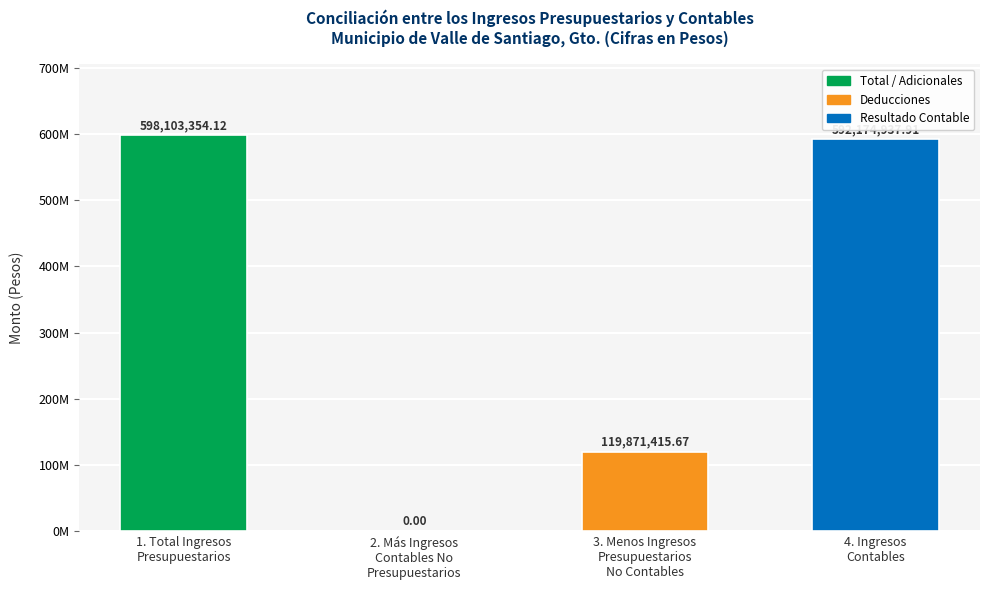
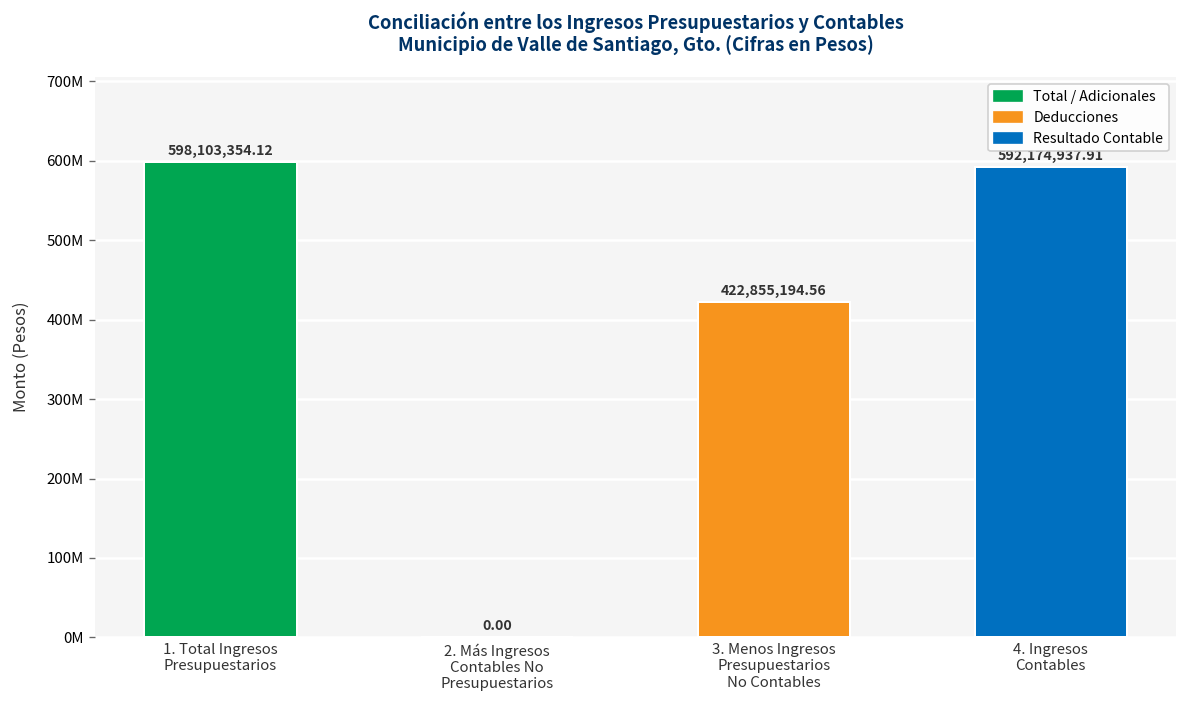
3. Menos Ingresos Presupuestarios No Contables: 119,871,415.67 -> 422,855,194.56
